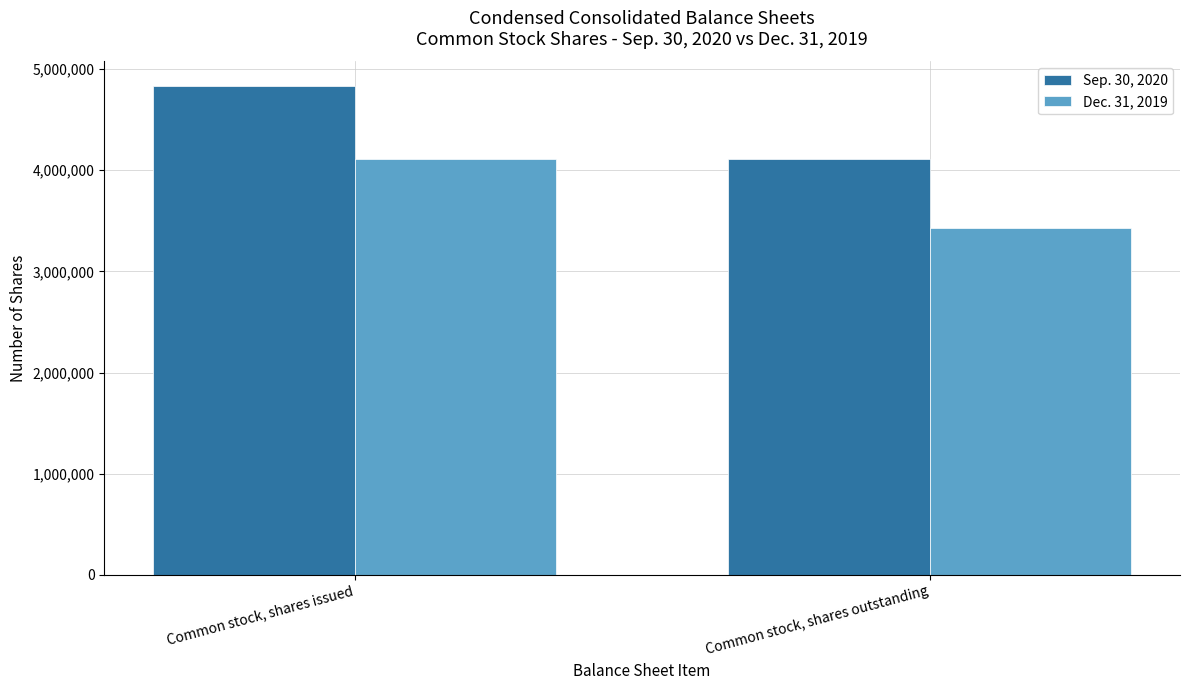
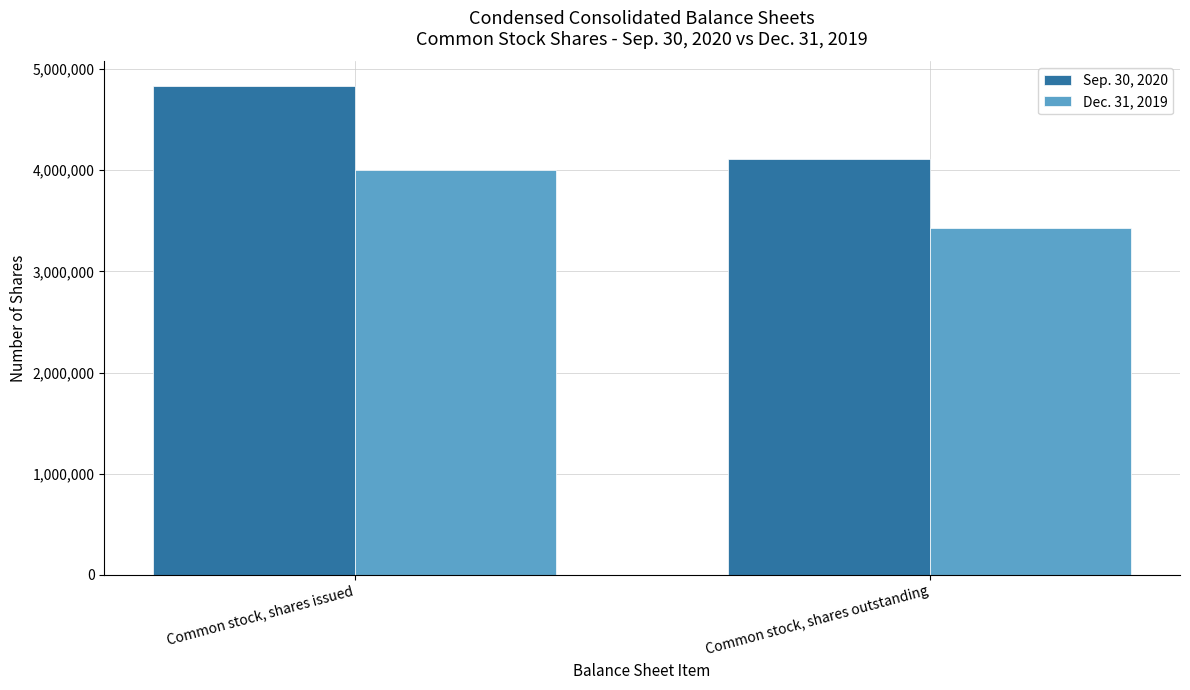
Dec. 31, 2019, Common stock, shares issued: 4,110,000 -> 4,010,000
